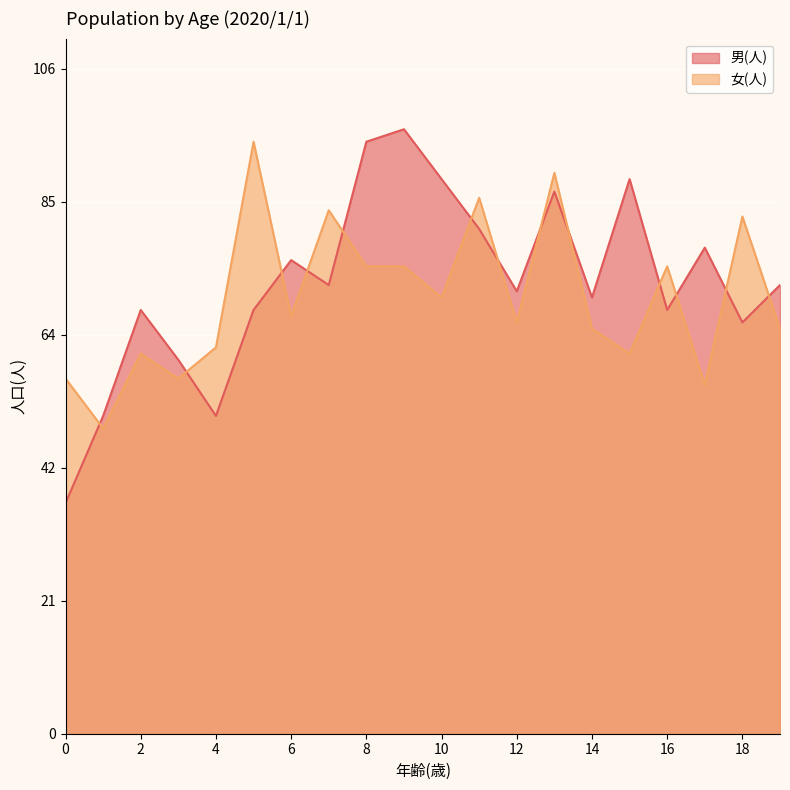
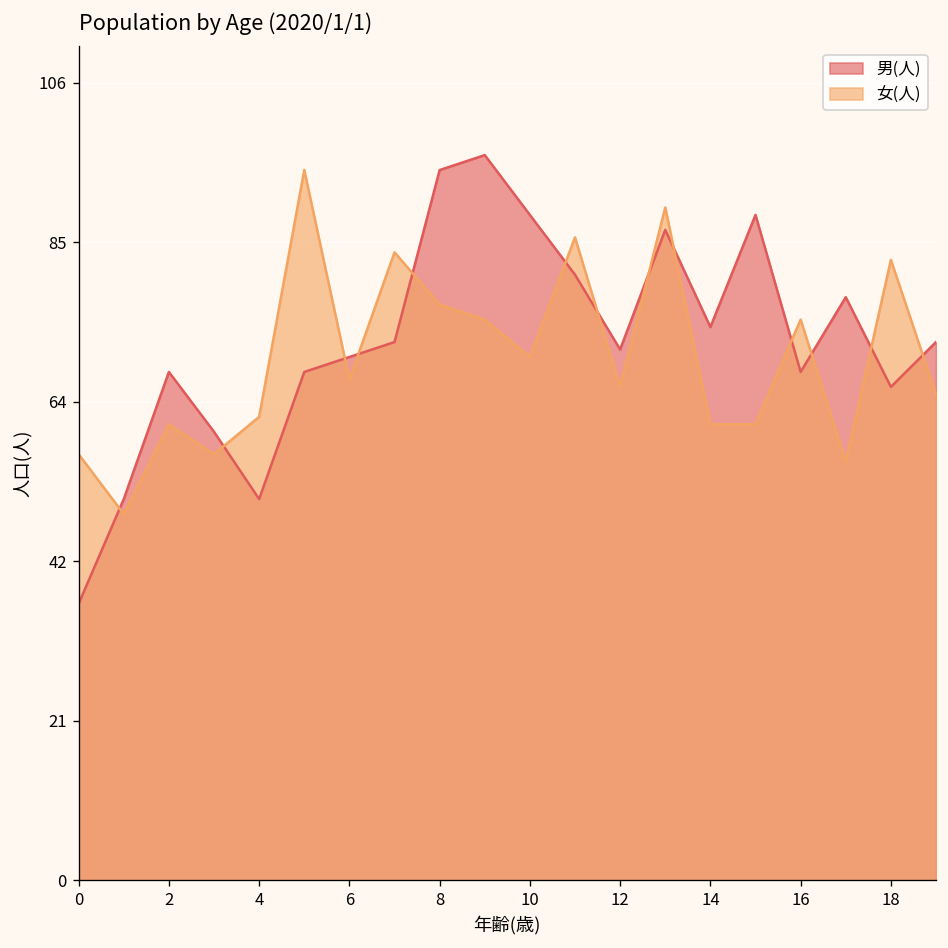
男(人), 6: 76 -> 70
女(人), 8: 75 -> 77
男(人), 14: 70 -> 74
女(人), 14: 65 -> 61
